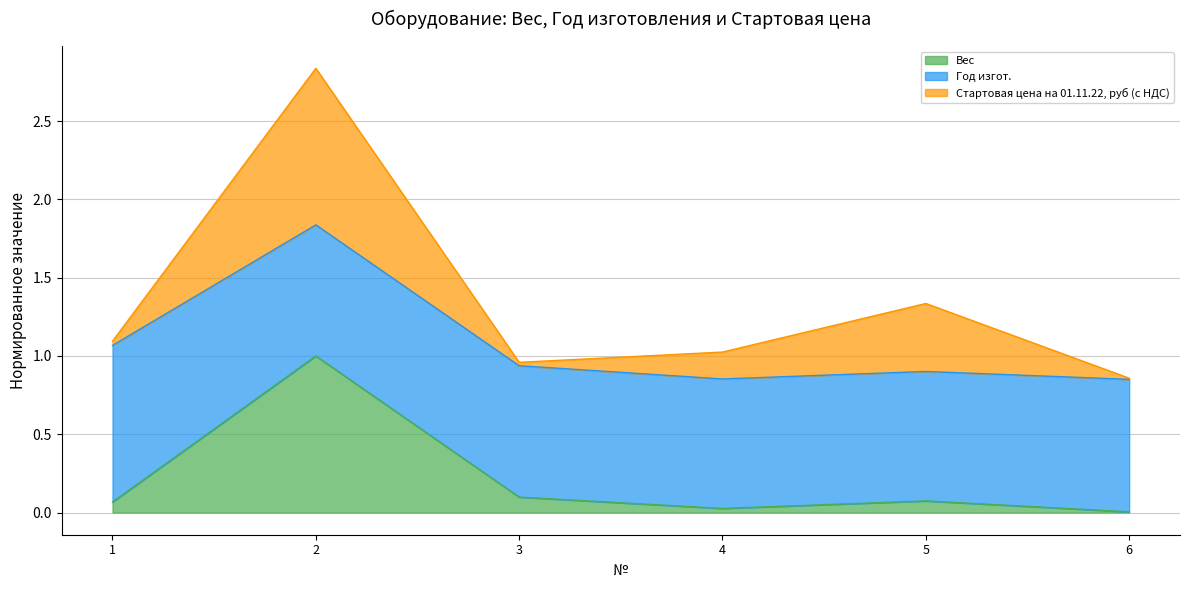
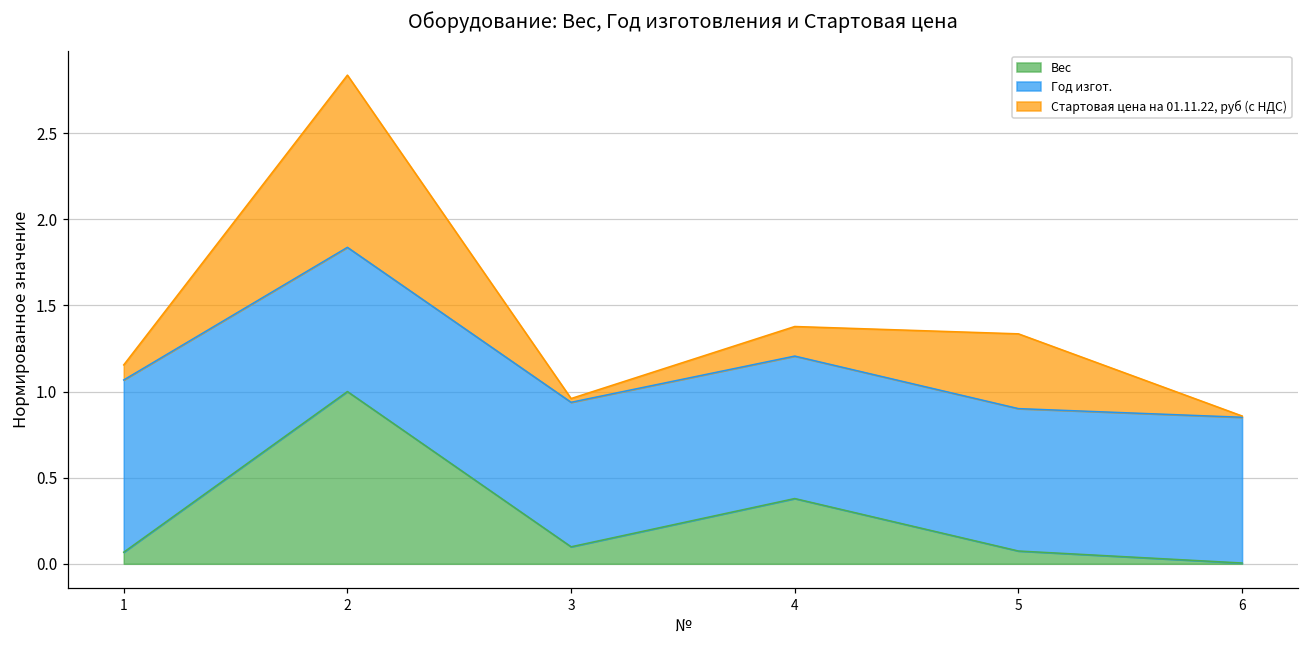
Стартовая цена на 01.11.22, руб (с НДС), 1: 0.03 -> 0.09
Вес, 4: 0.03 -> 0.38
